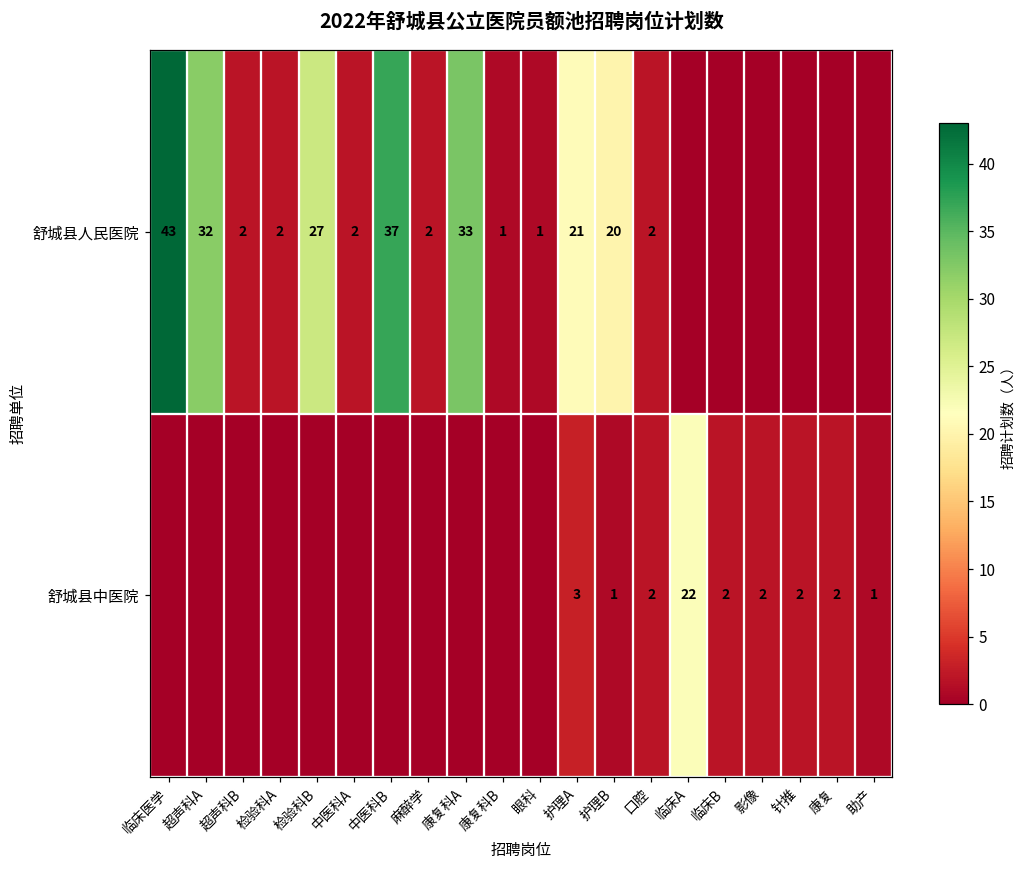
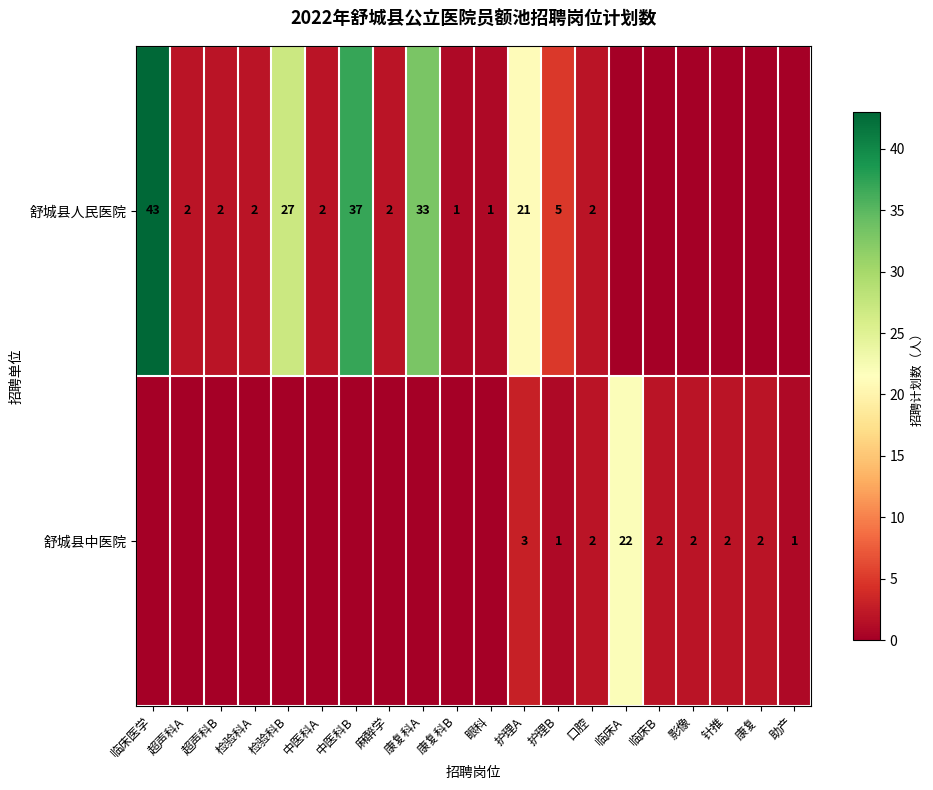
舒城县人民医院, 超声科A: 32 -> 2
舒城县人民医院, 护理B: 20 -> 5
